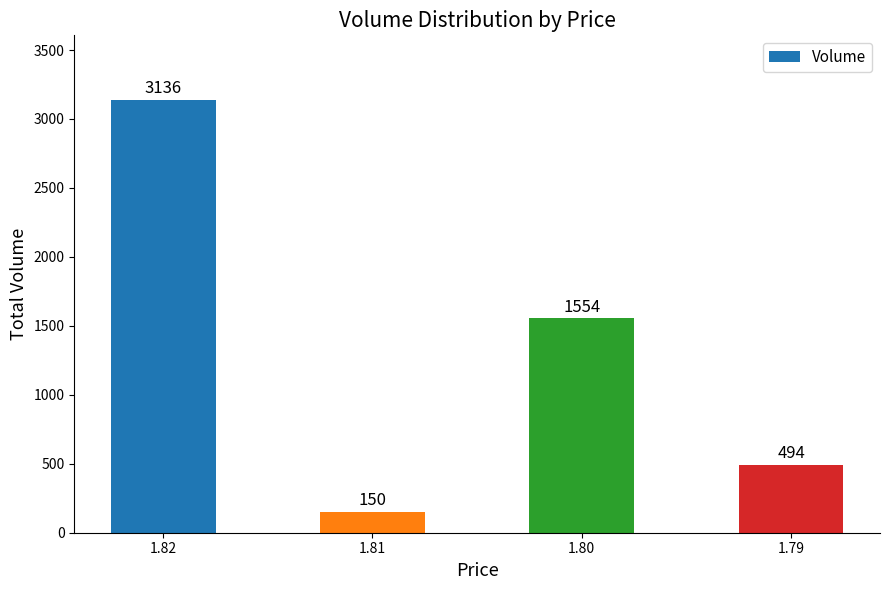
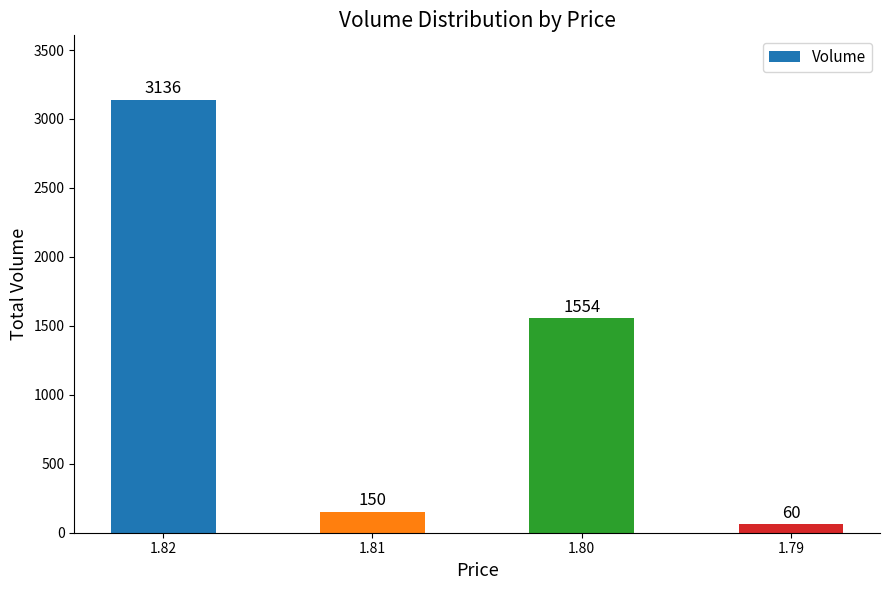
1.79: 494 -> 60
